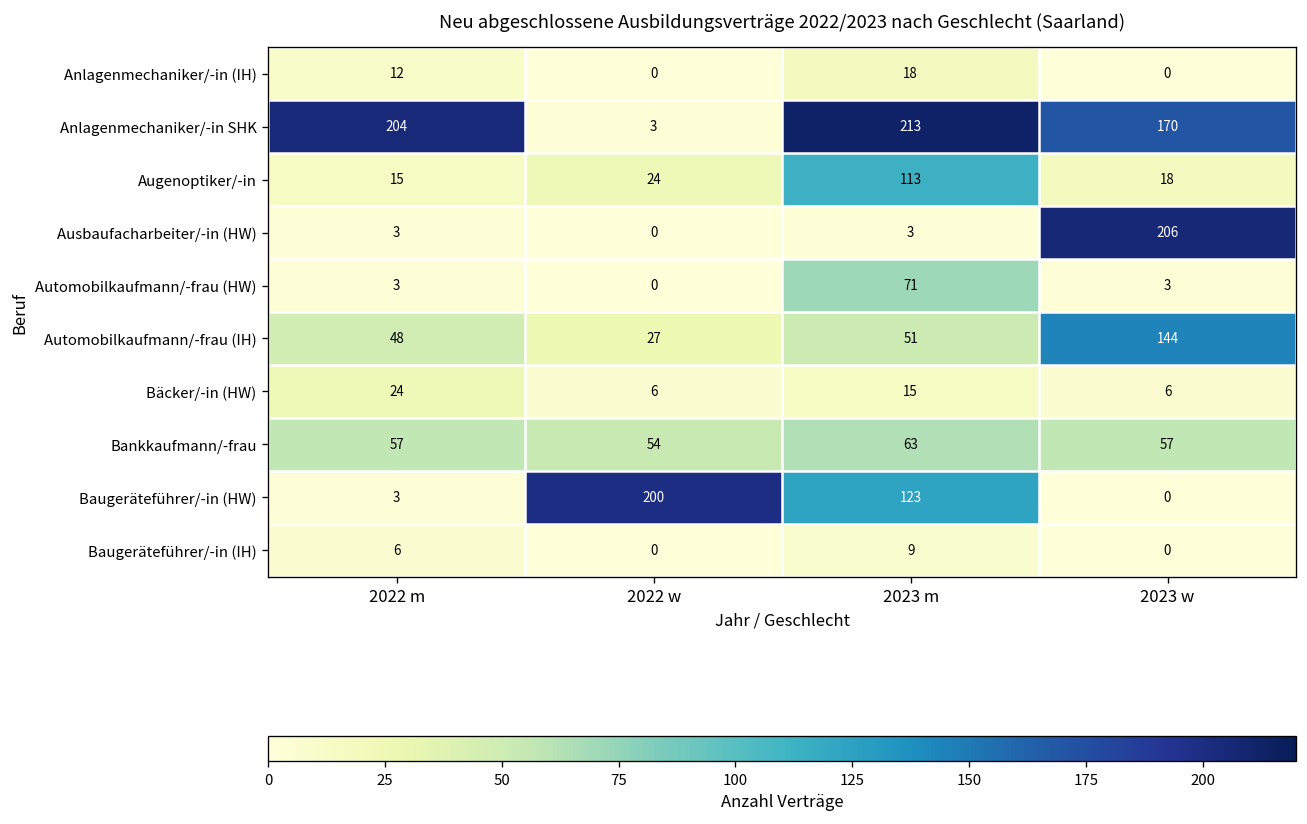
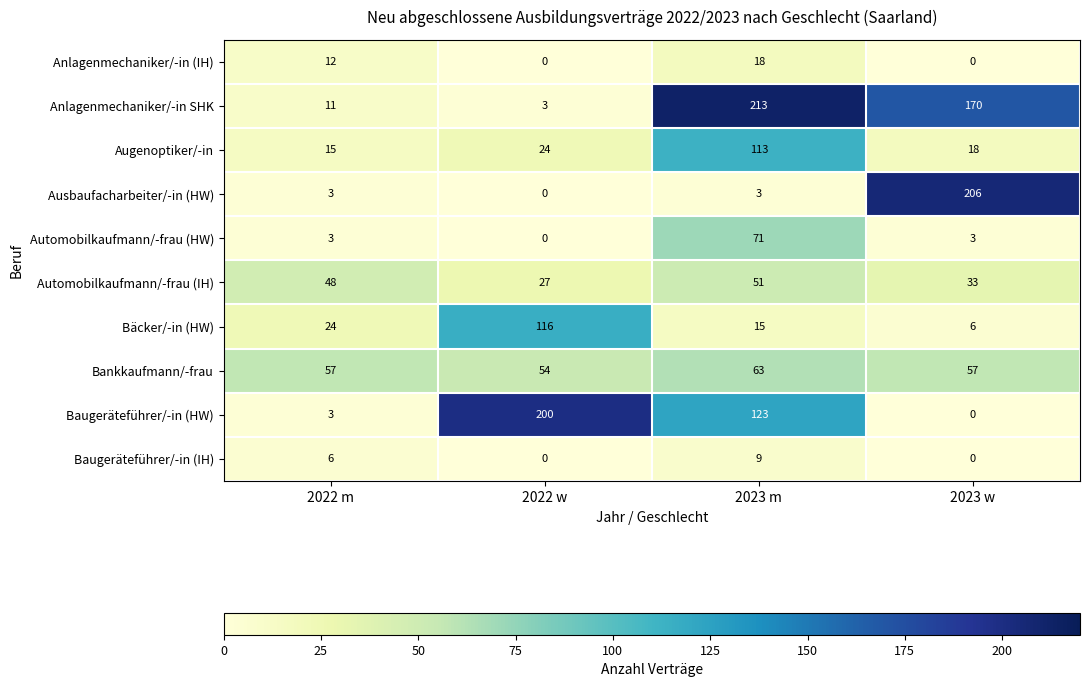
Anlagenmechaniker/-in SHK, 2022 m: 204 -> 11
Automobilkaufmann/-frau (IH), 2023 w: 144 -> 33
Bäcker/-in (HW), 2022 w: 6 -> 116
